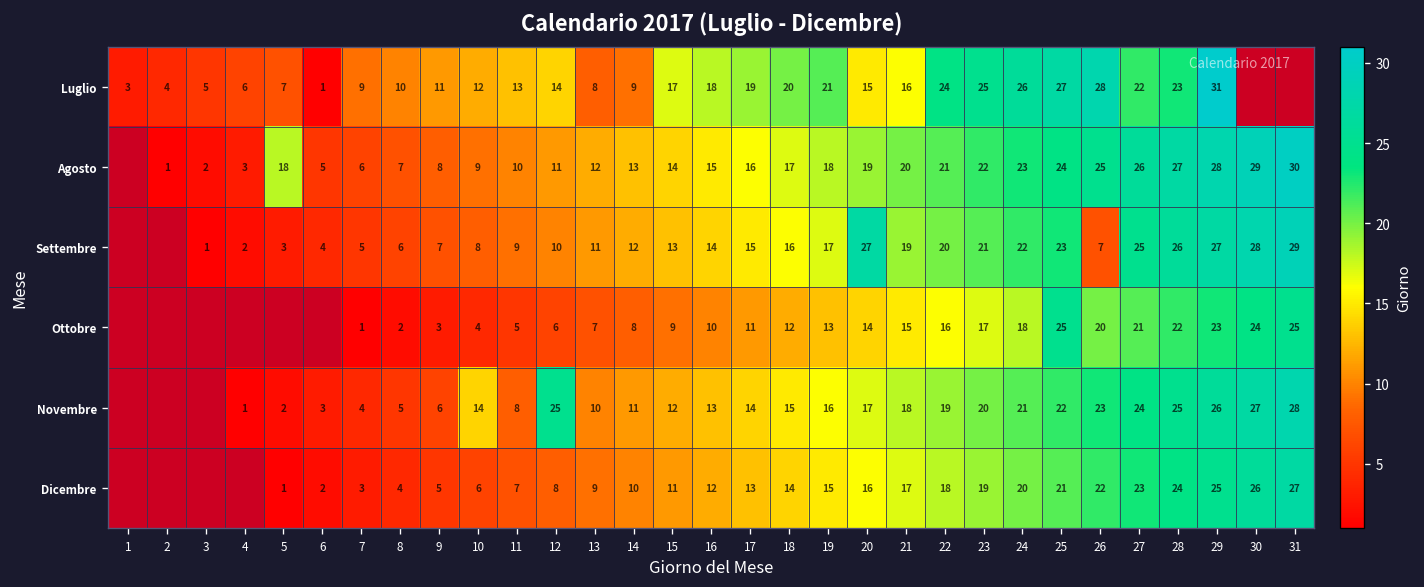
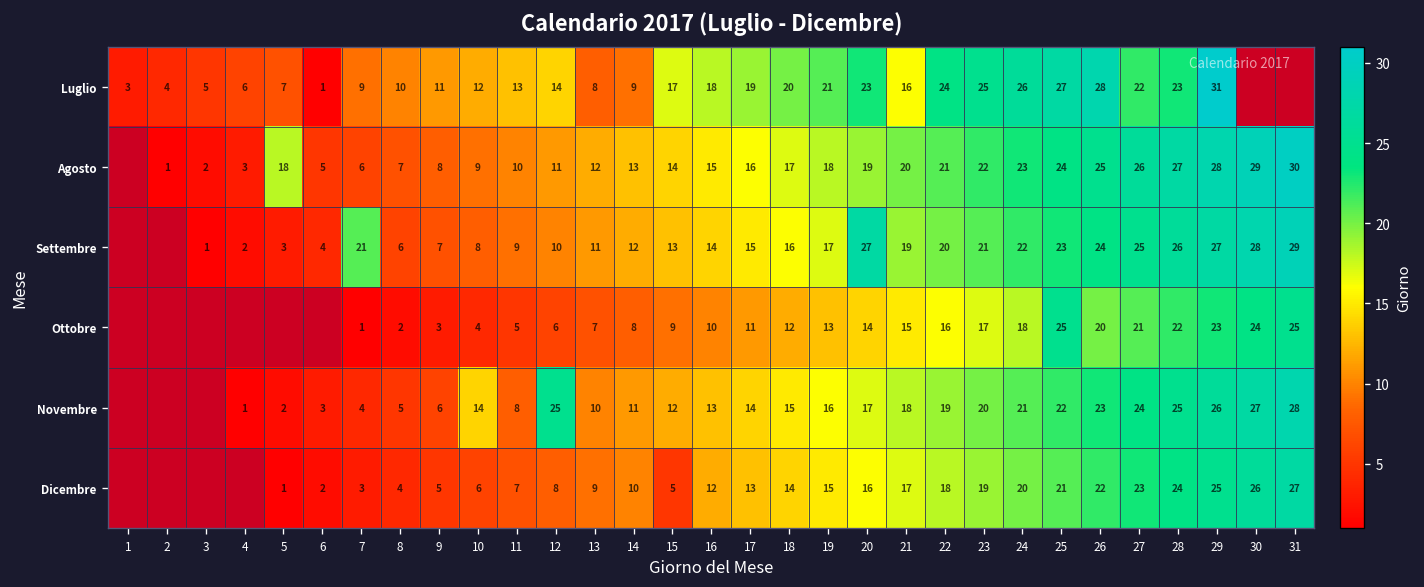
Luglio, 20: 15 -> 23
Settembre, 7: 5 -> 21
Settembre, 26: 7 -> 24
Dicembre, 15: 11 -> 5
